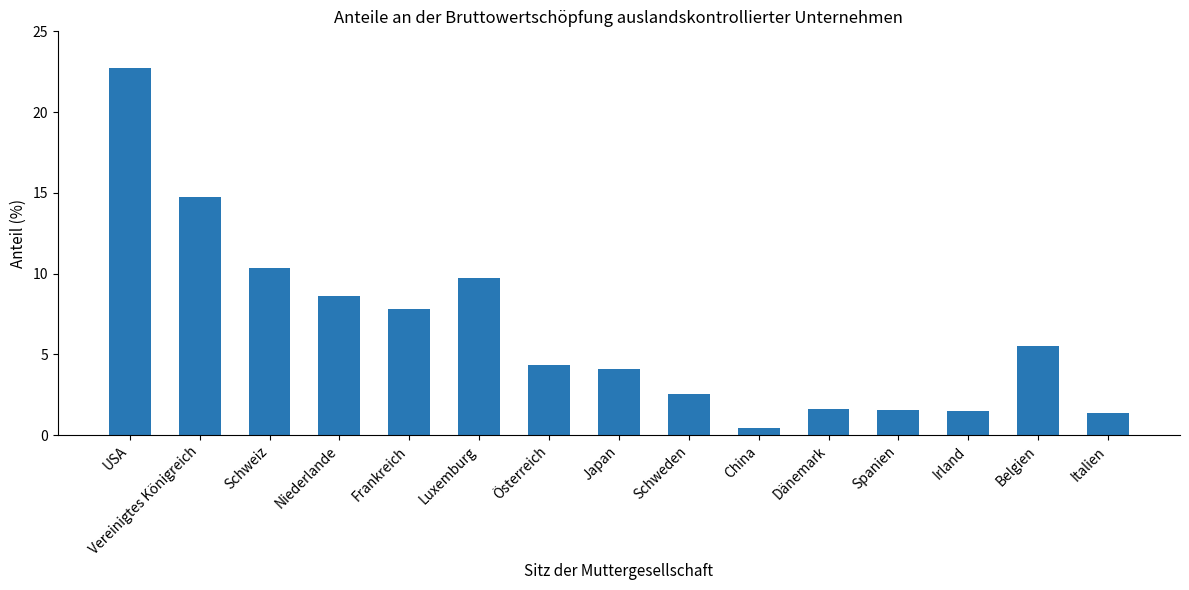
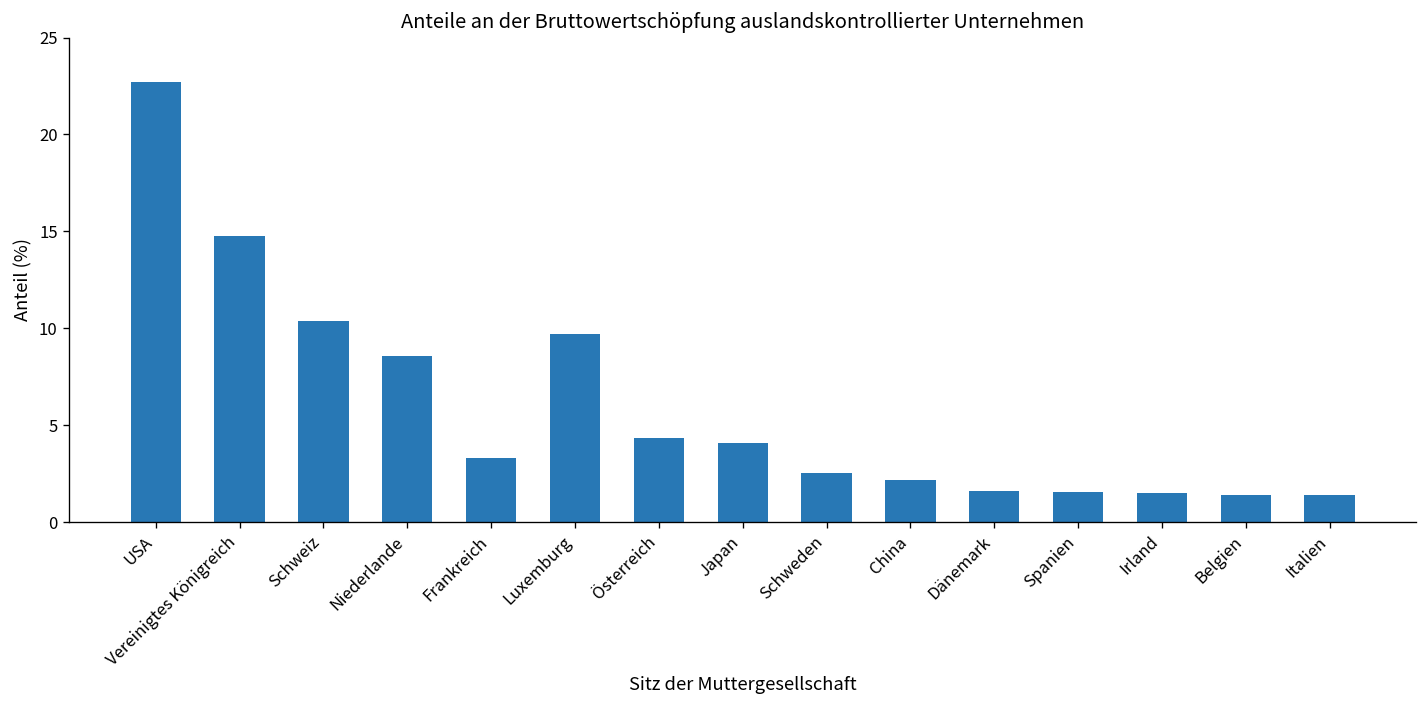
Frankreich: 7.8 -> 3.3
China: 0.4 -> 2.2
Belgien: 5.5 -> 1.4
